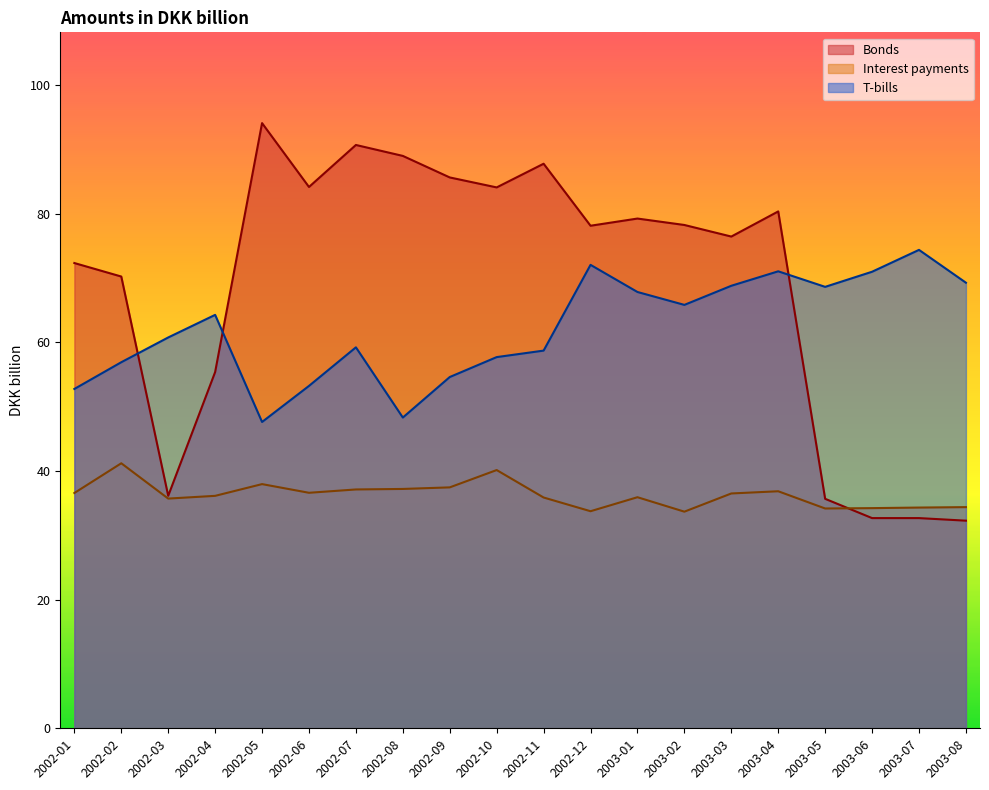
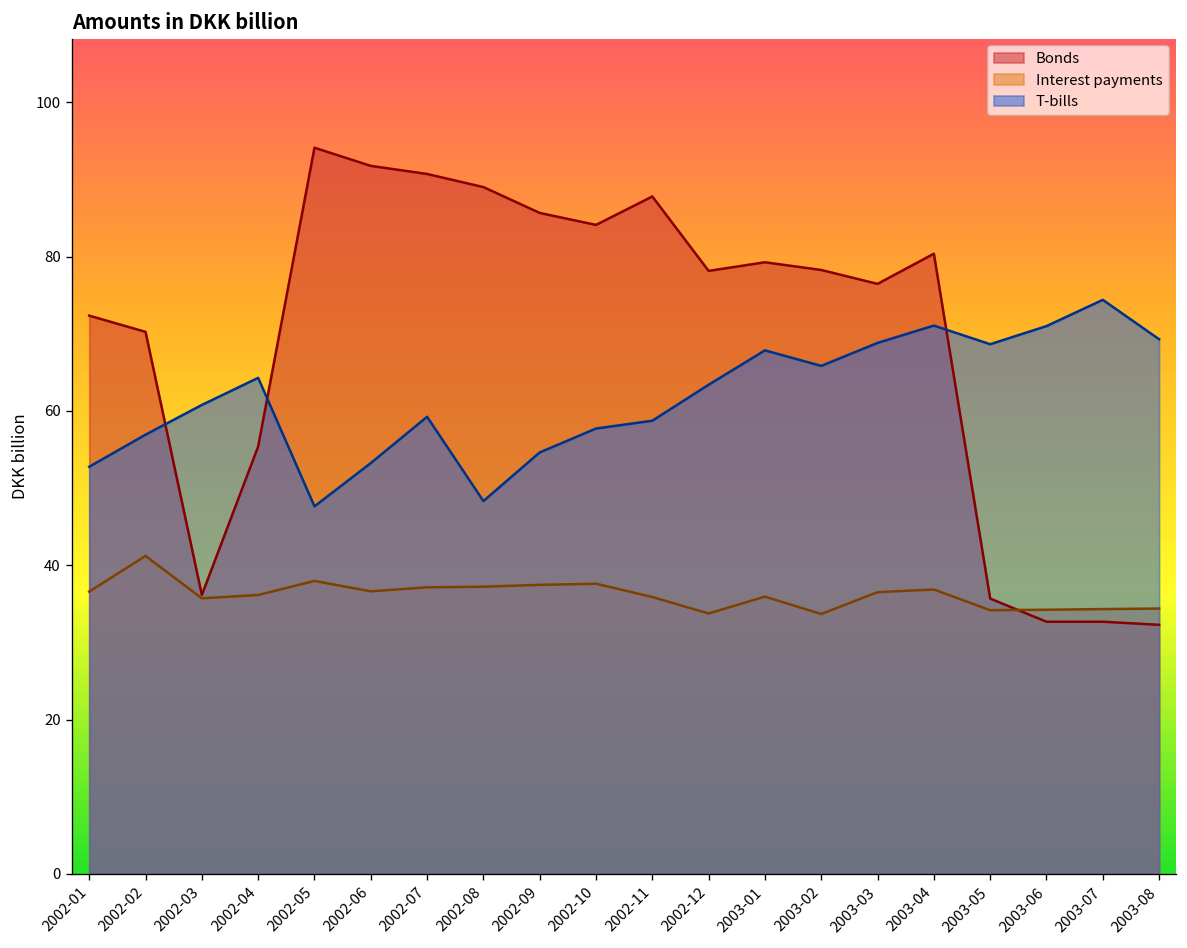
Bonds, 2002-06: 84 -> 92
Interest payments, 2002-10: 40 -> 38
T-bills, 2002-12: 72 -> 63
